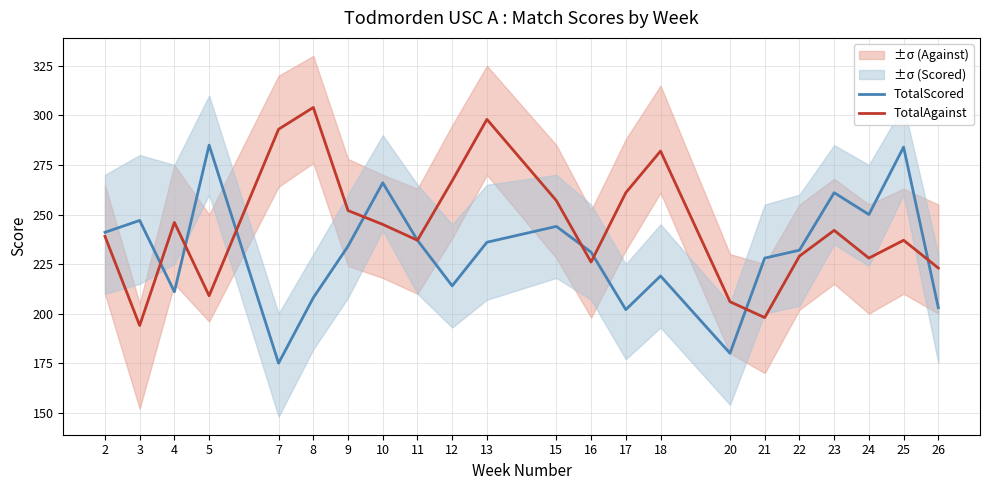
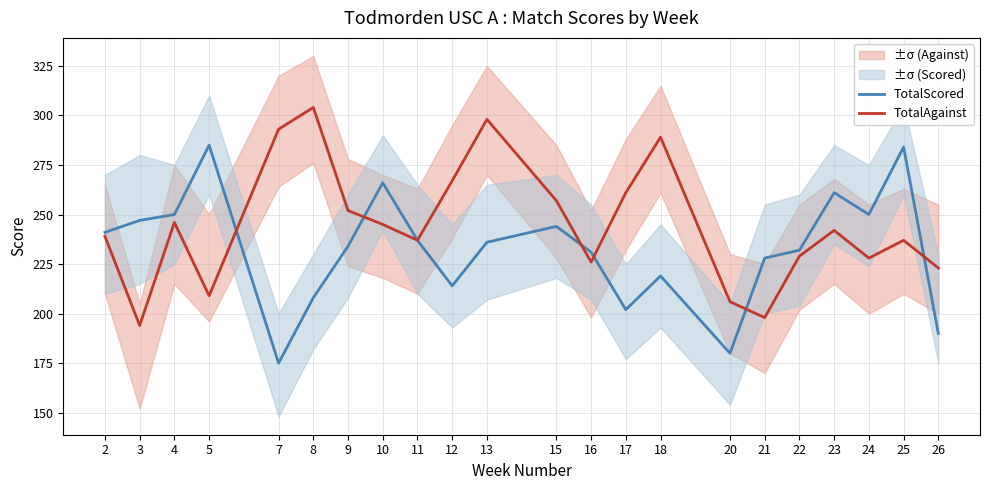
TotalScored, 4: 211 -> 250
TotalAgainst, 18: 282 -> 289
TotalScored, 26: 203 -> 190
